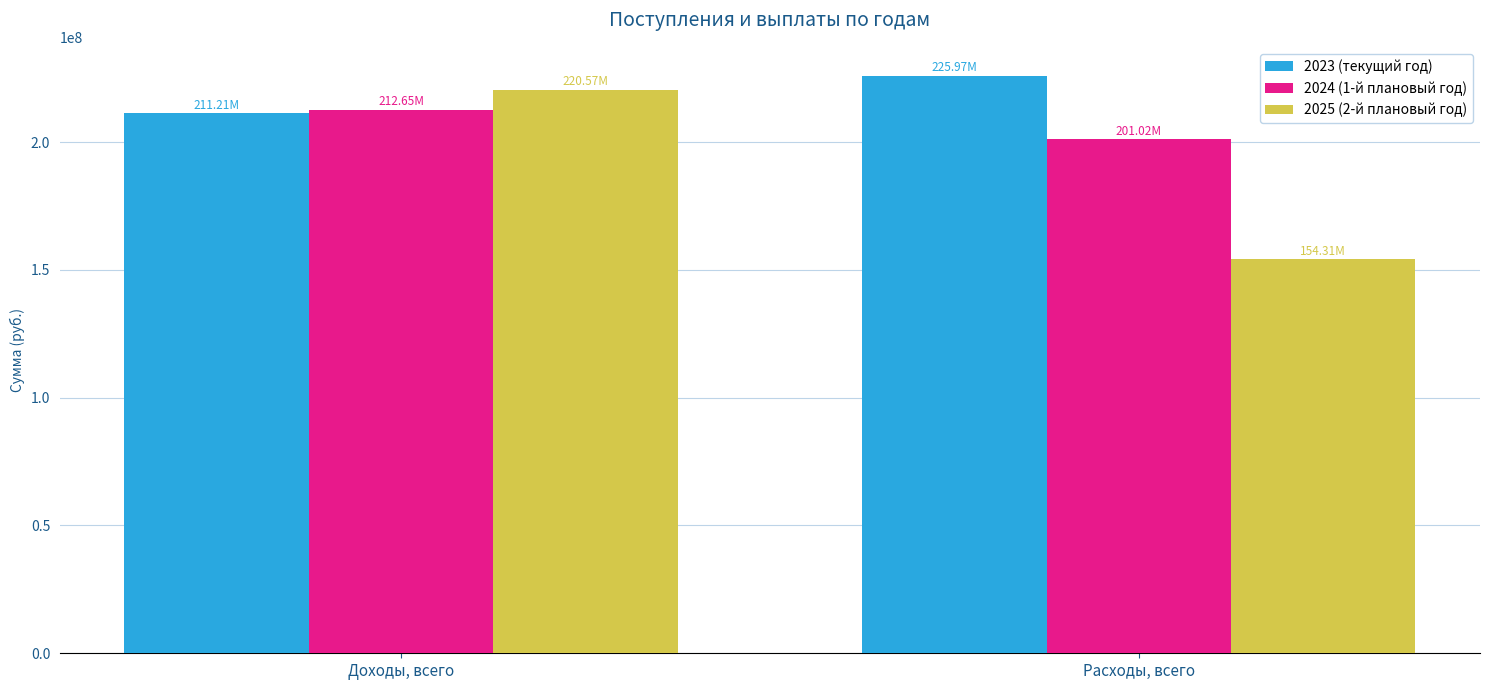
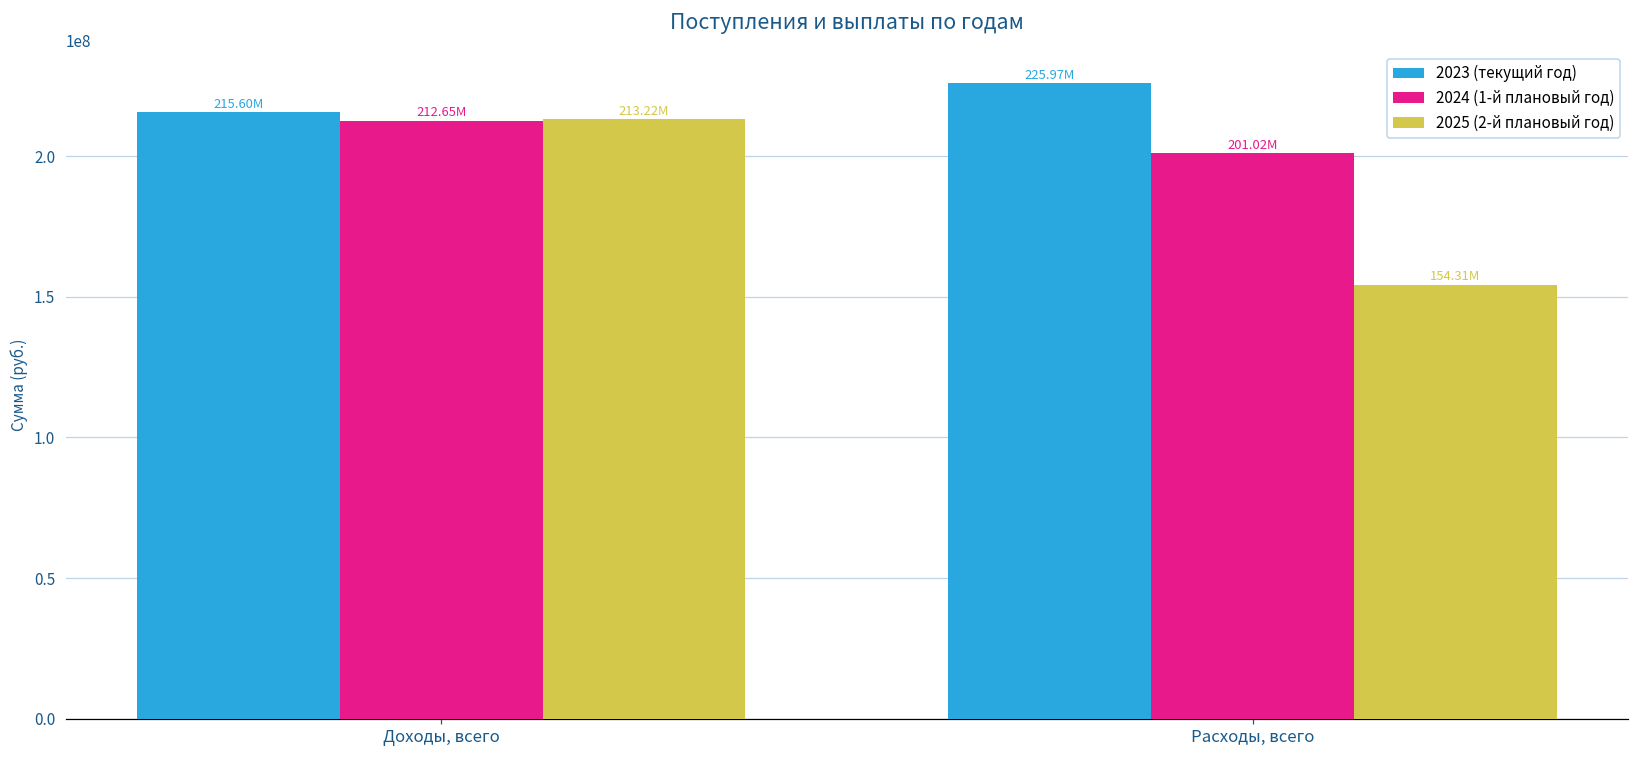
2023 (текущий год), Доходы, всего: 211.21M -> 215.60M
2025 (2-й плановый год), Доходы, всего: 220.57M -> 213.22M
